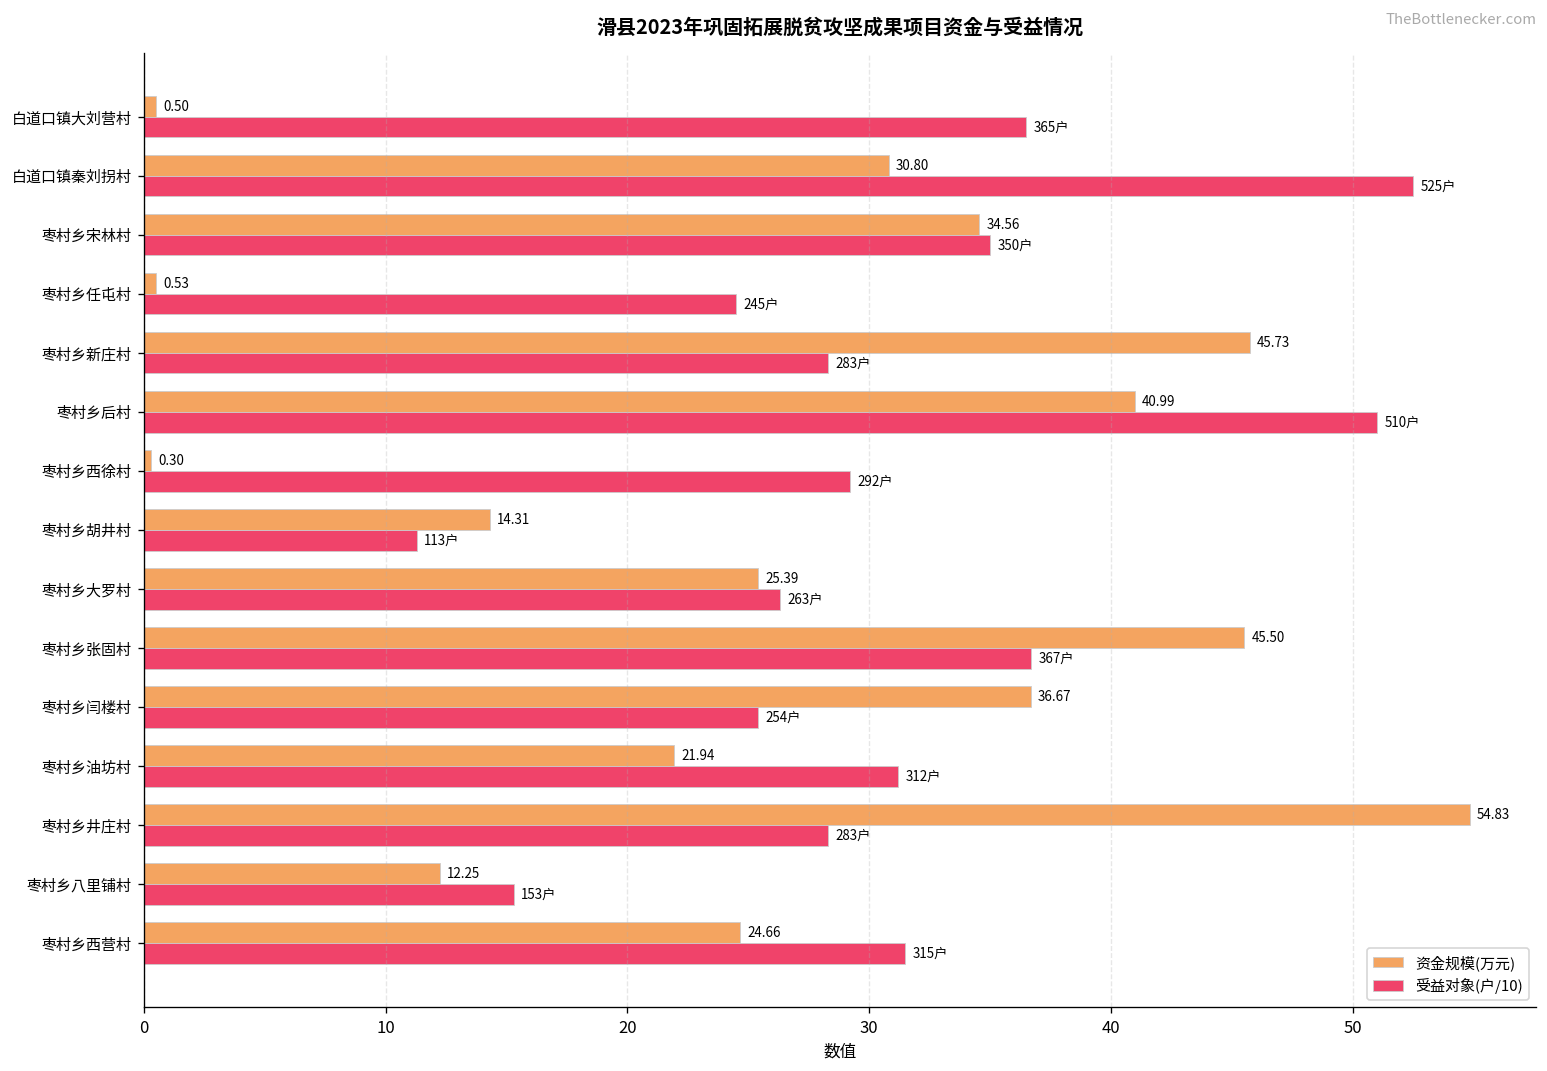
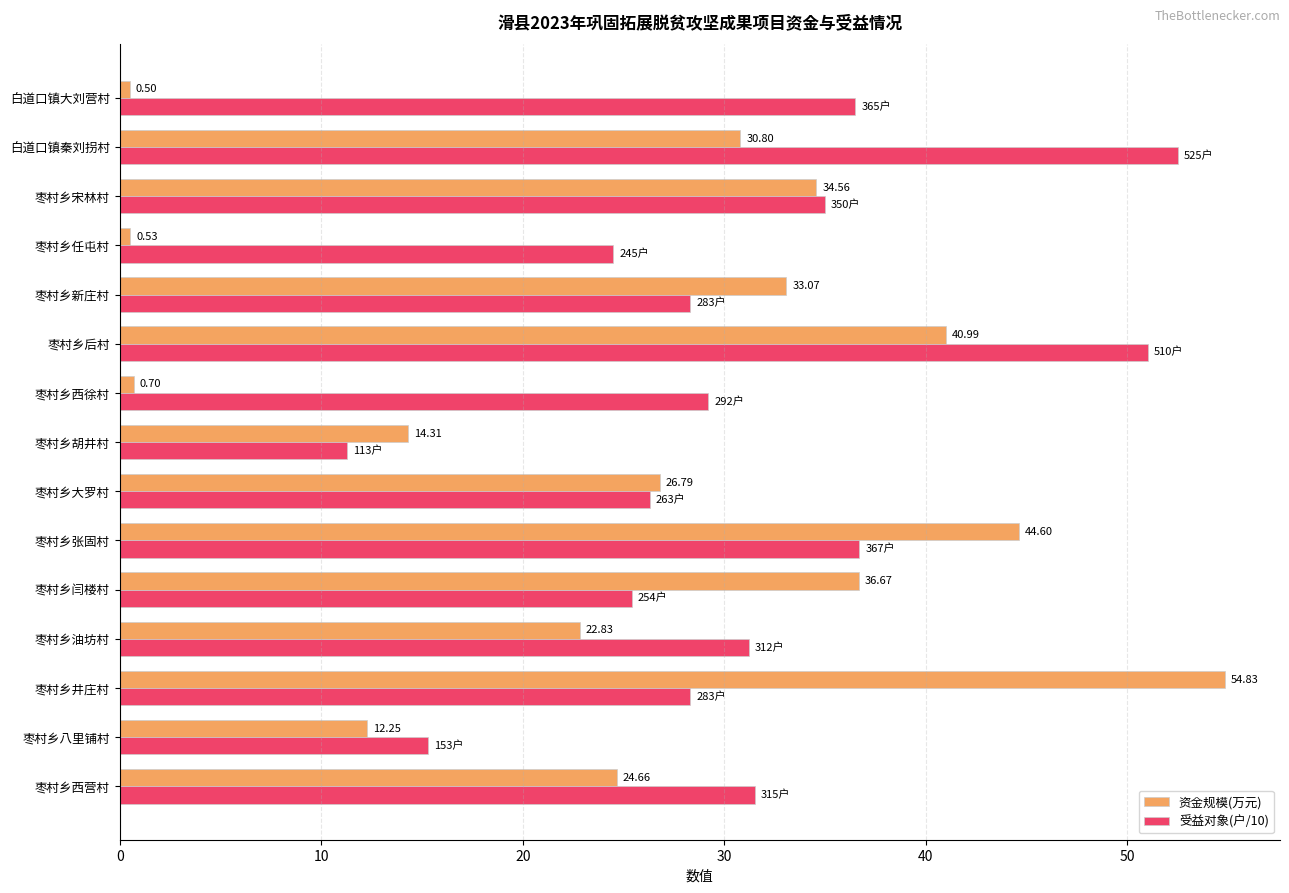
资金规模(万元), 枣村乡新庄村: 45.73 -> 33.07
资金规模(万元), 枣村乡西徐村: 0.30 -> 0.70
资金规模(万元), 枣村乡大罗村: 25.39 -> 26.79
资金规模(万元), 枣村乡张固村: 45.50 -> 44.60
资金规模(万元), 枣村乡油坊村: 21.94 -> 22.83
